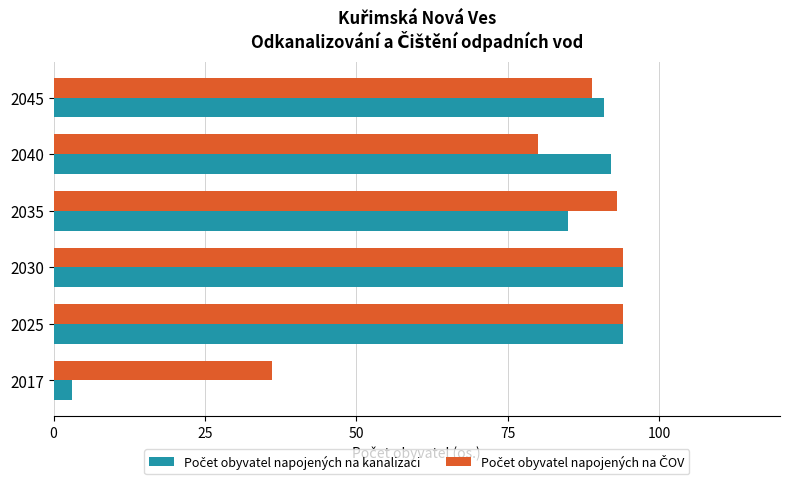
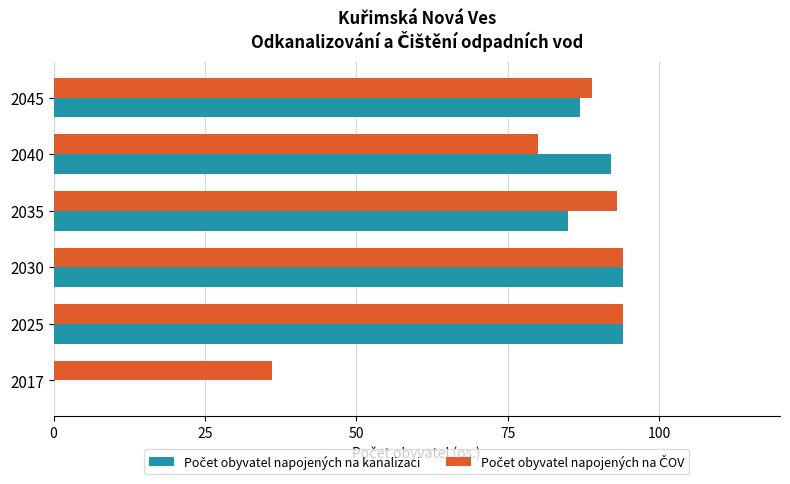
Počet obyvatel napojených na kanalizaci, 2045: 91 -> 87
Počet obyvatel napojených na kanalizaci, 2017: 3 -> 0
